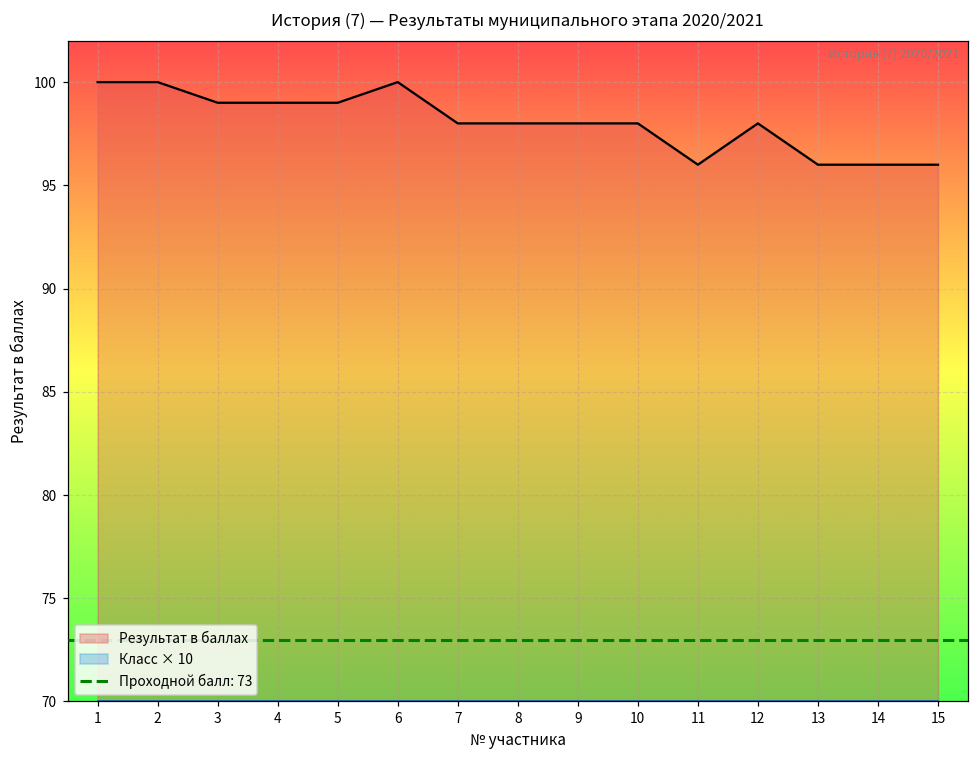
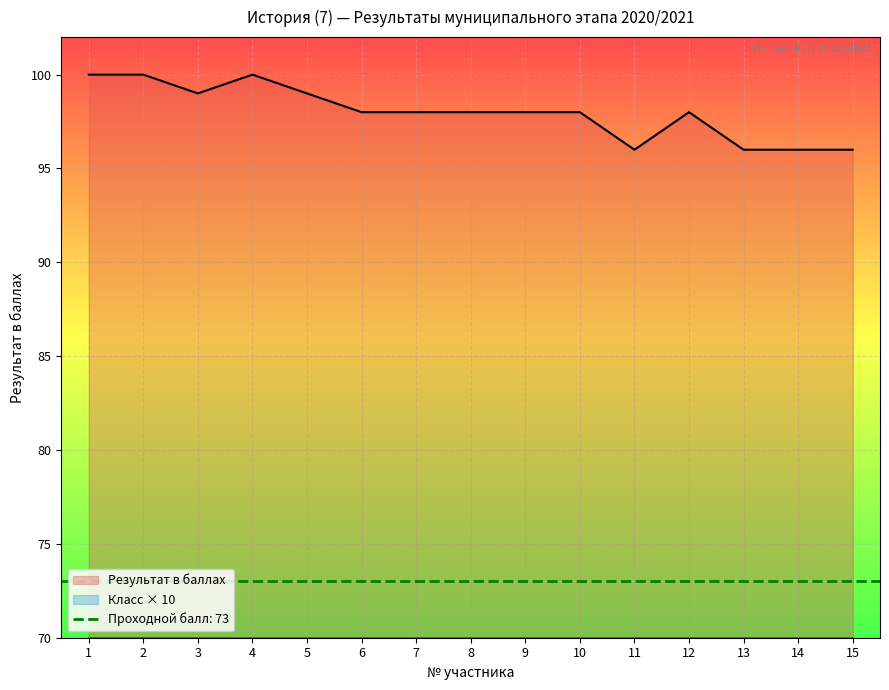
Результат в баллах, 4: 99 -> 100
Результат в баллах, 6: 100 -> 98
